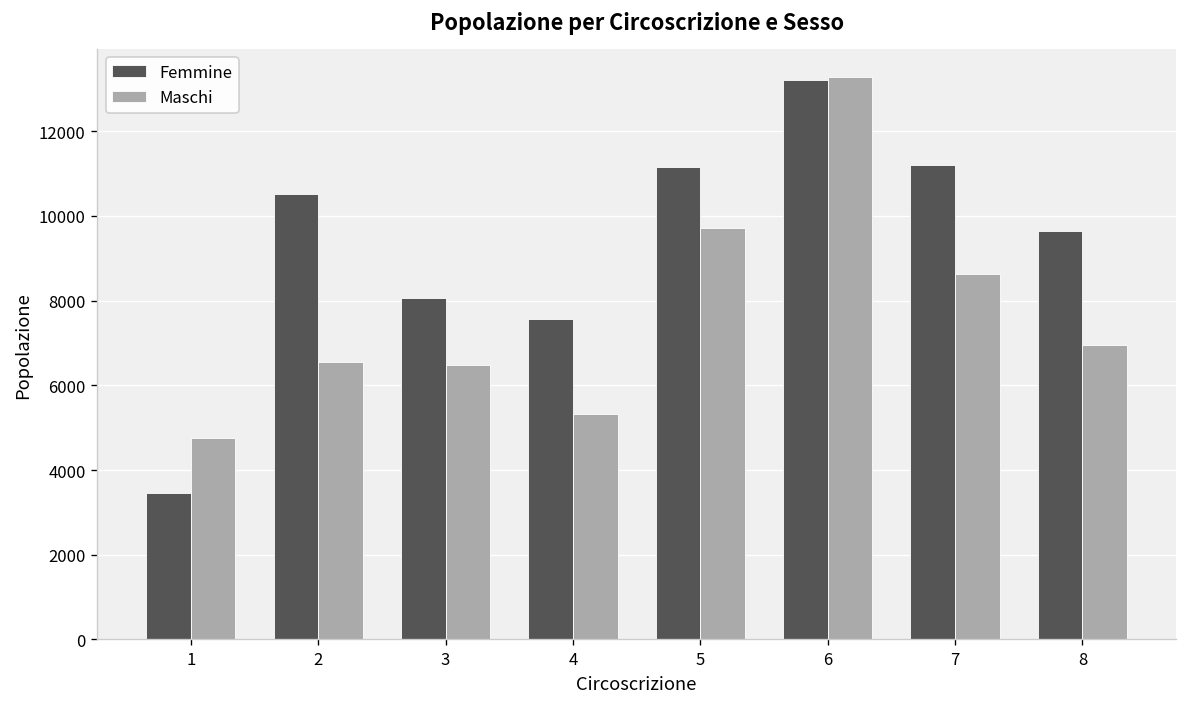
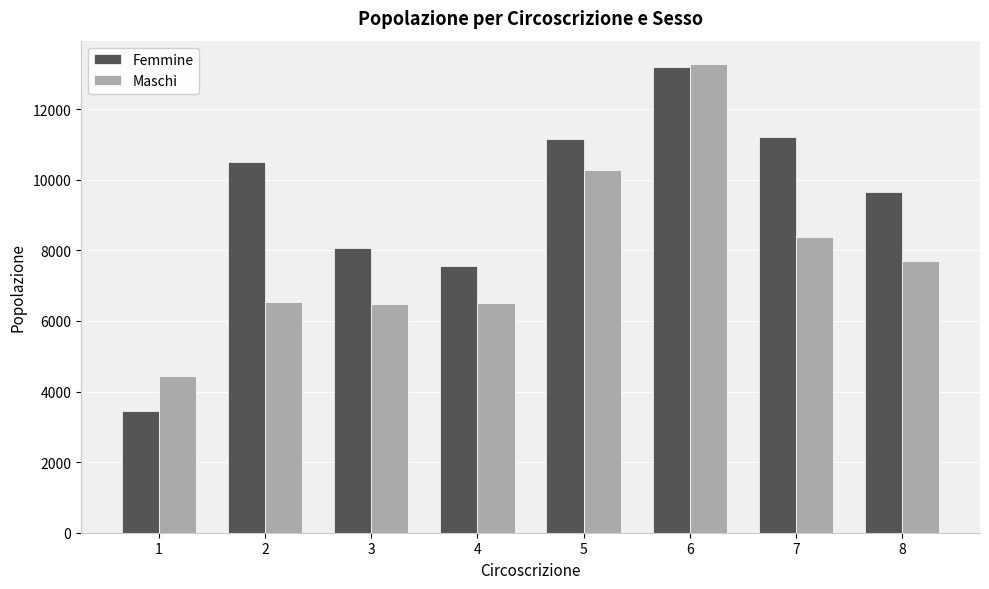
Maschi, 1: 4800 -> 4400
Maschi, 4: 5300 -> 6500
Maschi, 5: 9700 -> 10300
Maschi, 7: 8600 -> 8400
Maschi, 8: 7000 -> 7700
